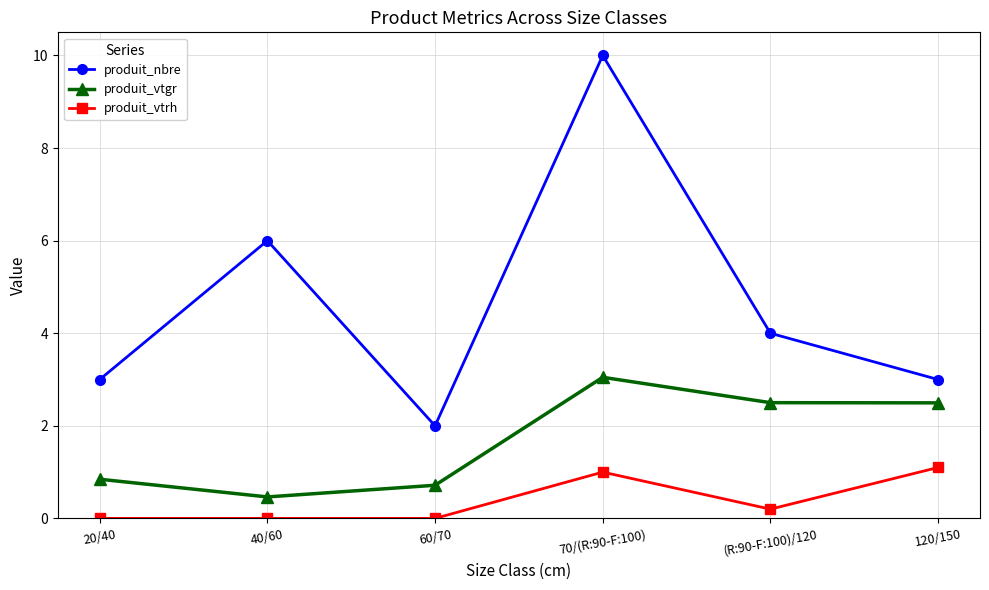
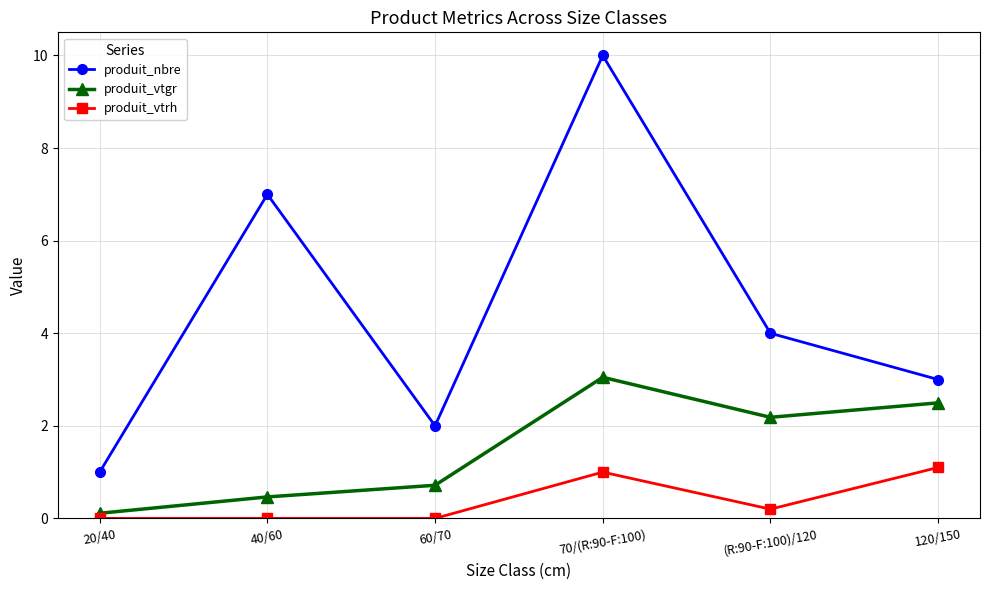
produit_nbre, 20/40: 3 -> 1
produit_vtgr, 20/40: 0.8 -> 0.1
produit_nbre, 40/60: 6 -> 7
produit_vtgr, (R:90-F:100)/120: 2.5 -> 2.2
